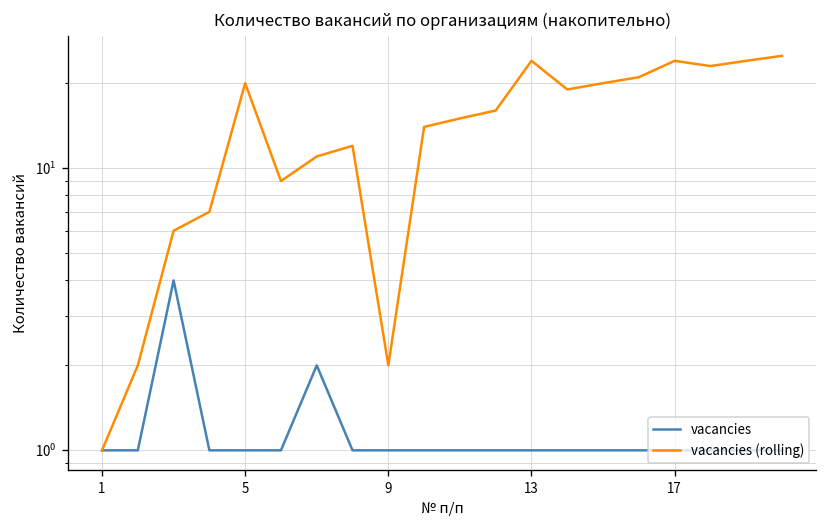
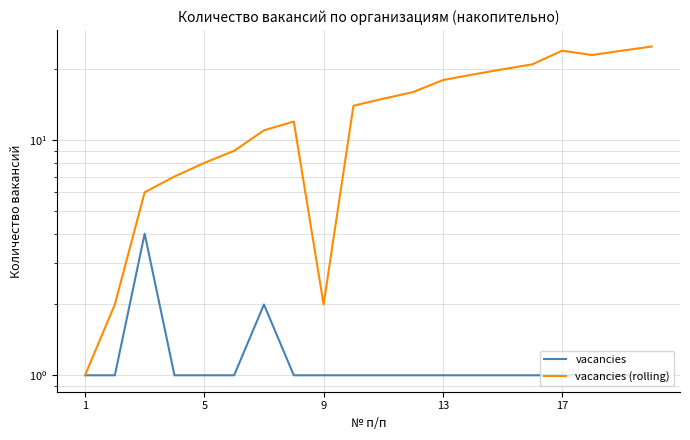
vacancies (rolling), 5: 20 -> 8
vacancies (rolling), 13: 24 -> 18
